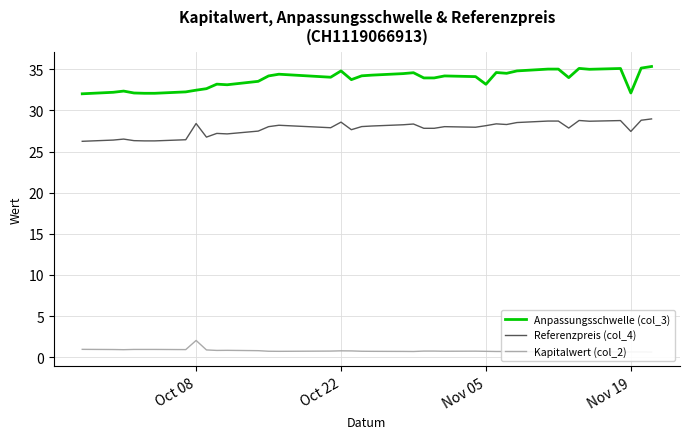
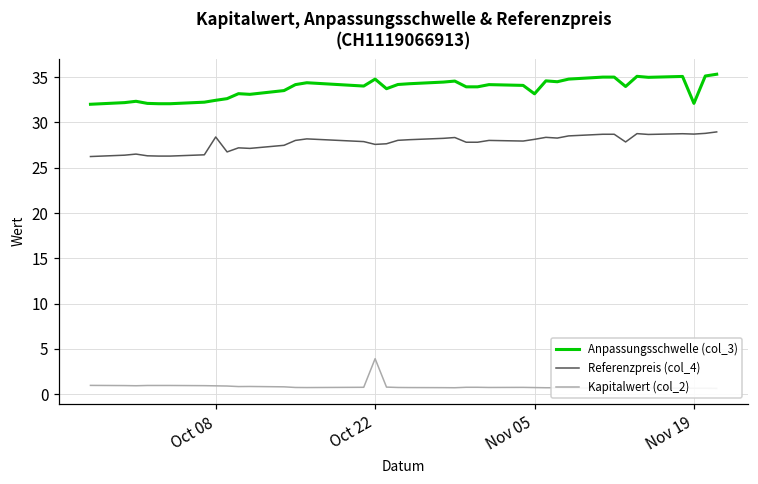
Kapitalwert (col_2), Oct 08: 2 -> 1
Referenzpreis (col_4), Oct 22: 29 -> 28
Kapitalwert (col_2), Oct 22: 1 -> 4
Referenzpreis (col_4), Nov 19: 27 -> 29
